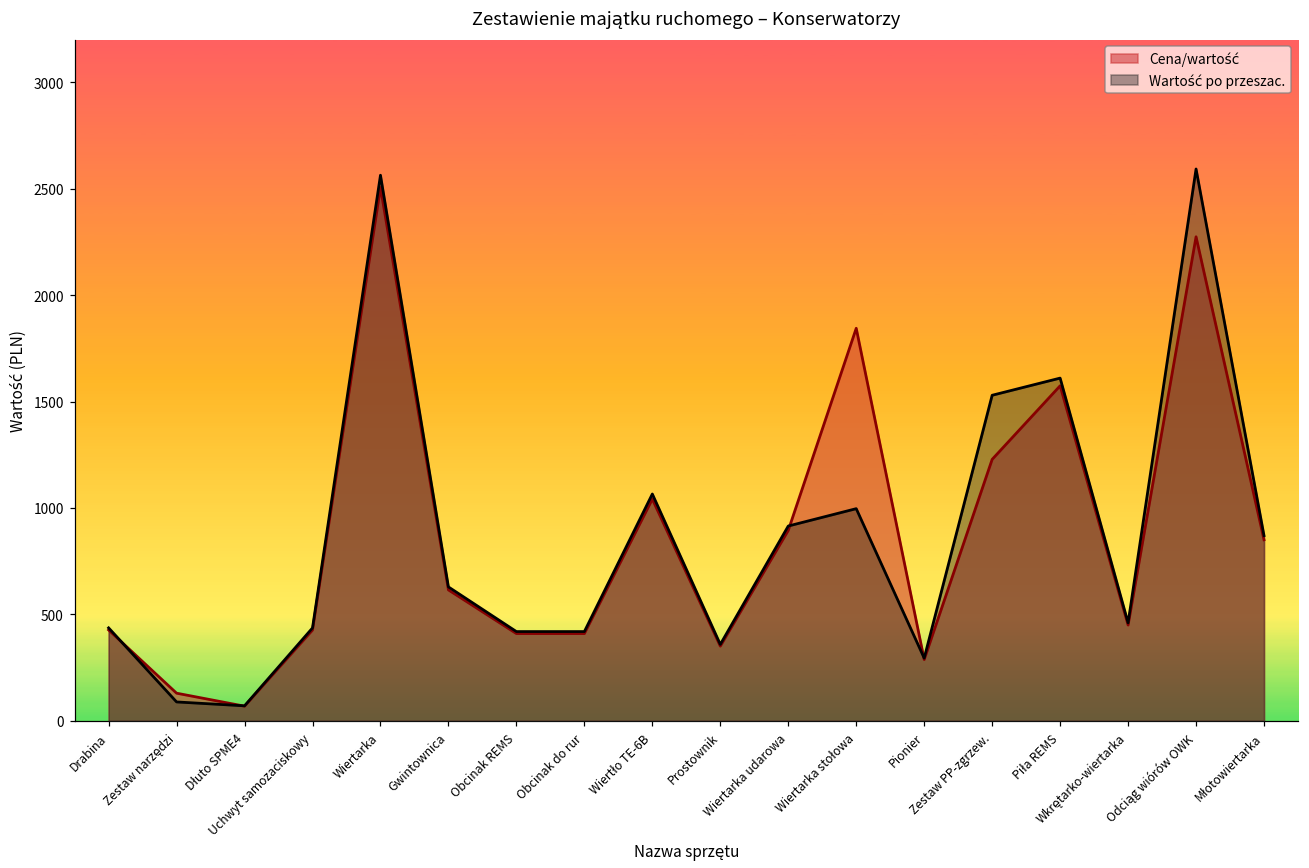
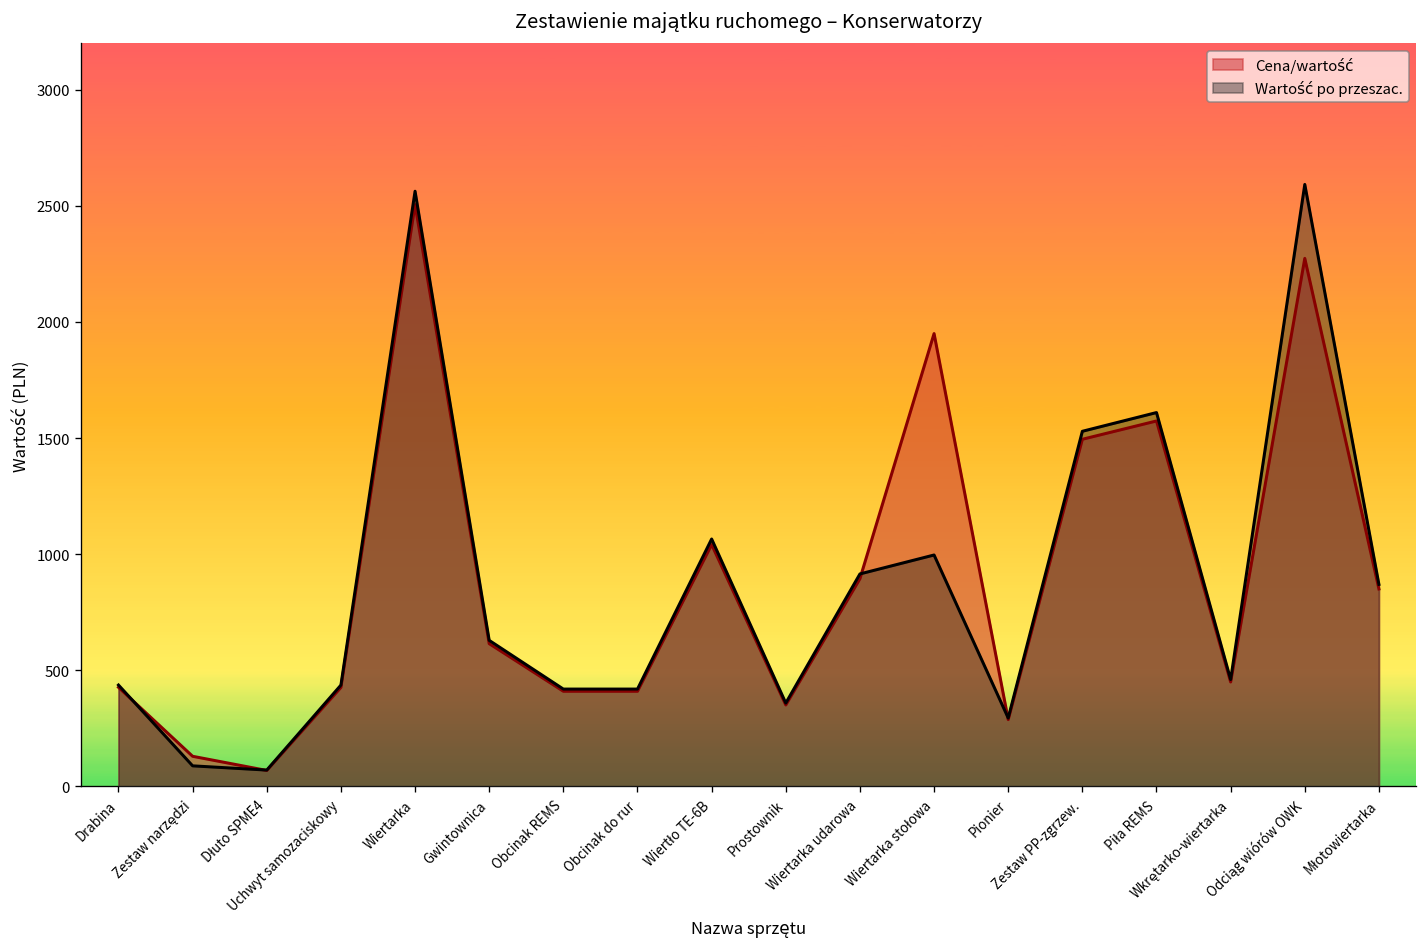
Cena/wartość, Wiertarka stołowa: 1840 -> 1950
Cena/wartość, Zestaw PP-zgrzew.: 1230 -> 1490
